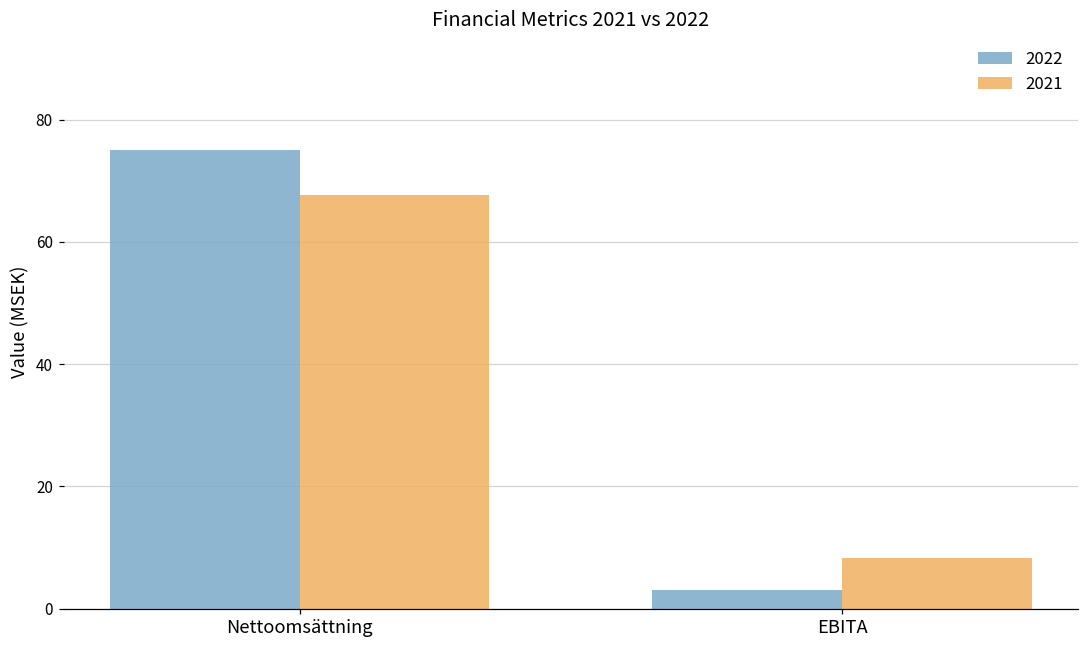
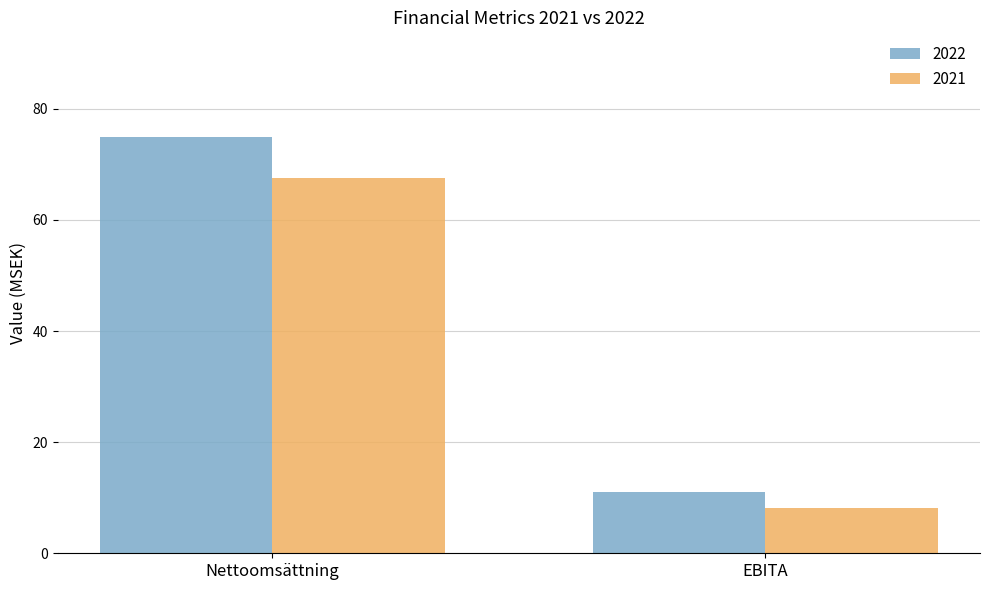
2022, EBITA: 3 -> 11
